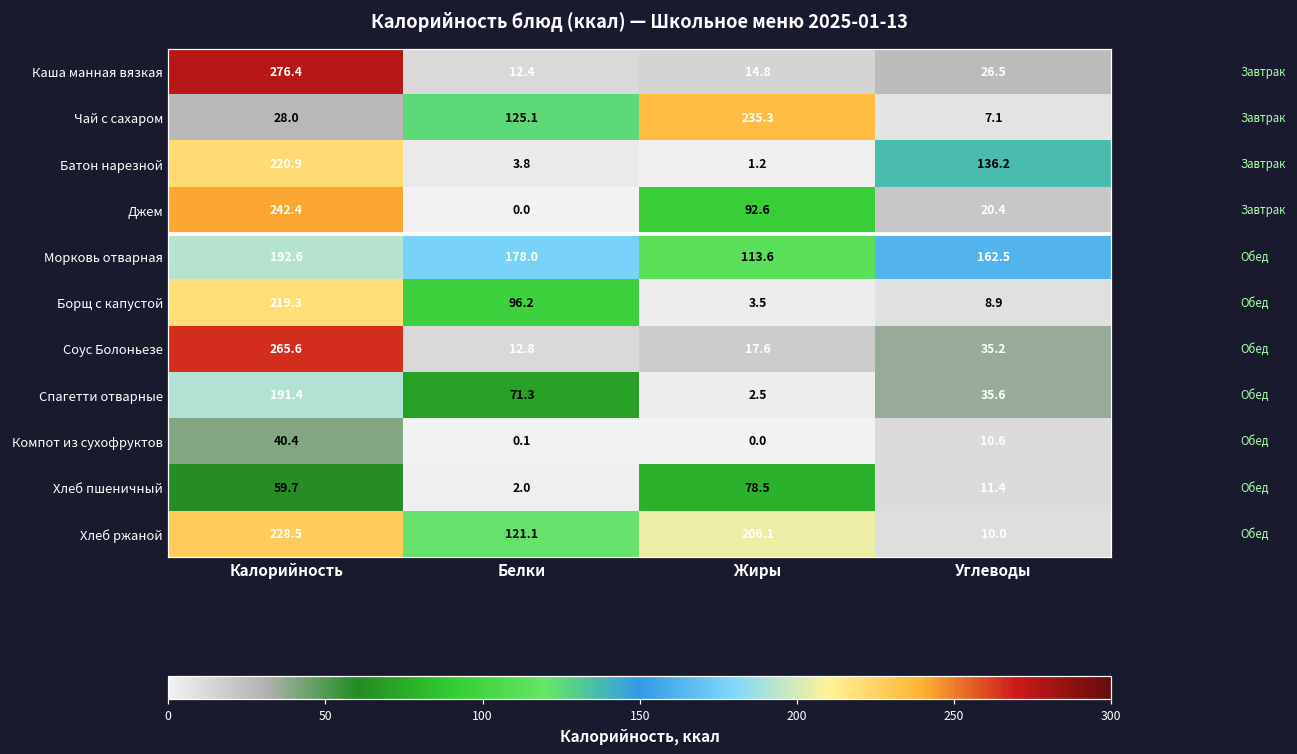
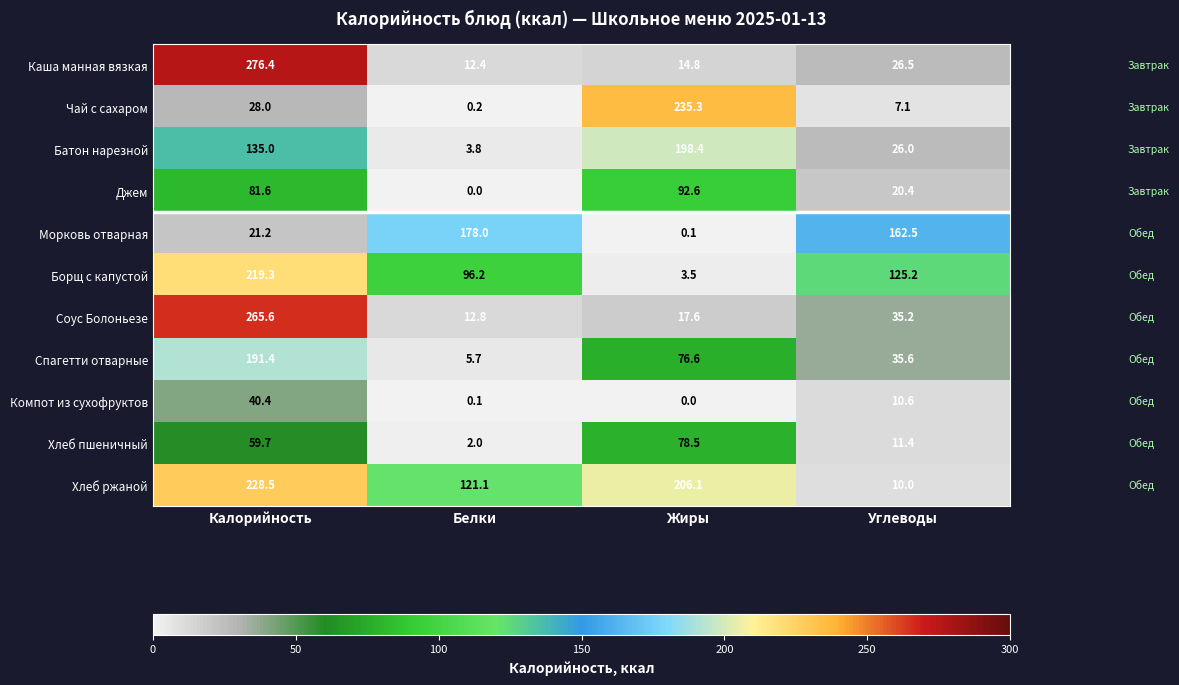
Чай с сахаром, Белки: 125.1 -> 0.2
Батон нарезной, Калорийность: 220.9 -> 135.0
Батон нарезной, Жиры: 1.2 -> 198.4
Батон нарезной, Углеводы: 136.2 -> 26.0
Джем, Калорийность: 242.4 -> 81.6
Морковь отварная, Калорийность: 192.6 -> 21.2
Морковь отварная, Жиры: 113.6 -> 0.1
Борщ с капустой, Углеводы: 8.9 -> 125.2
Спагетти отварные, Белки: 71.3 -> 5.7
Спагетти отварные, Жиры: 2.5 -> 76.6
